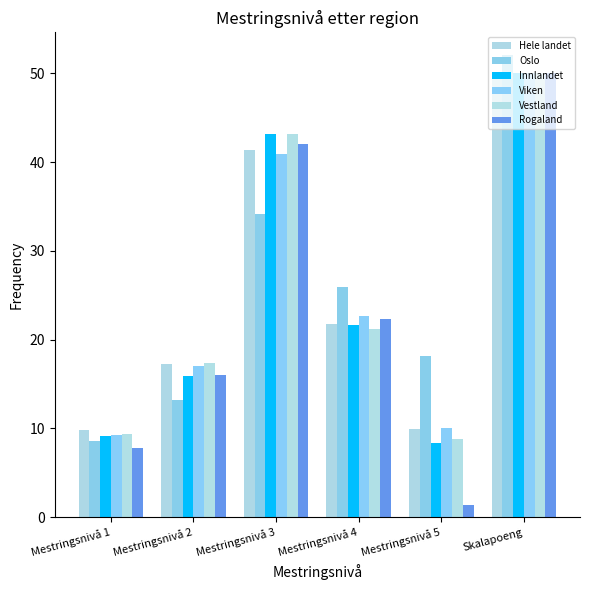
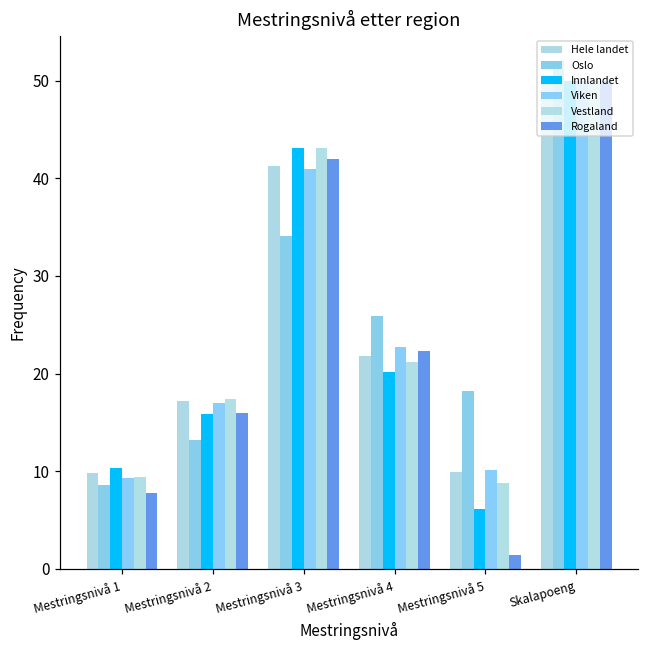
Innlandet, Mestringsnivå 1: 9 -> 10
Innlandet, Mestringsnivå 4: 22 -> 20
Innlandet, Mestringsnivå 5: 8 -> 6
